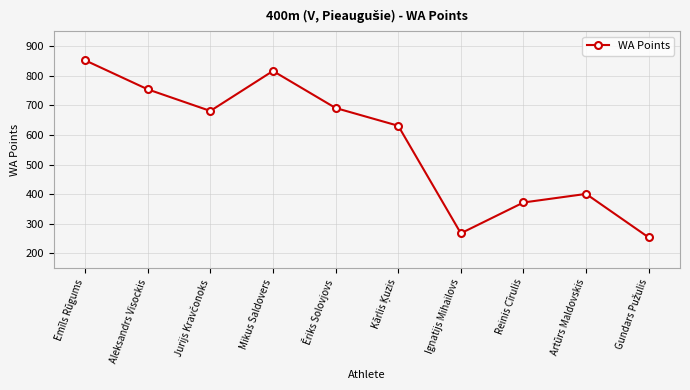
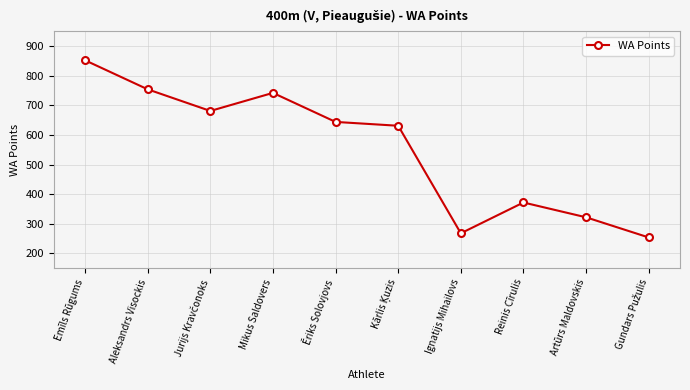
Mikus Saldovers: 820 -> 740
Ēriks Solovjovs: 690 -> 640
Artūrs Maldovskis: 400 -> 320
